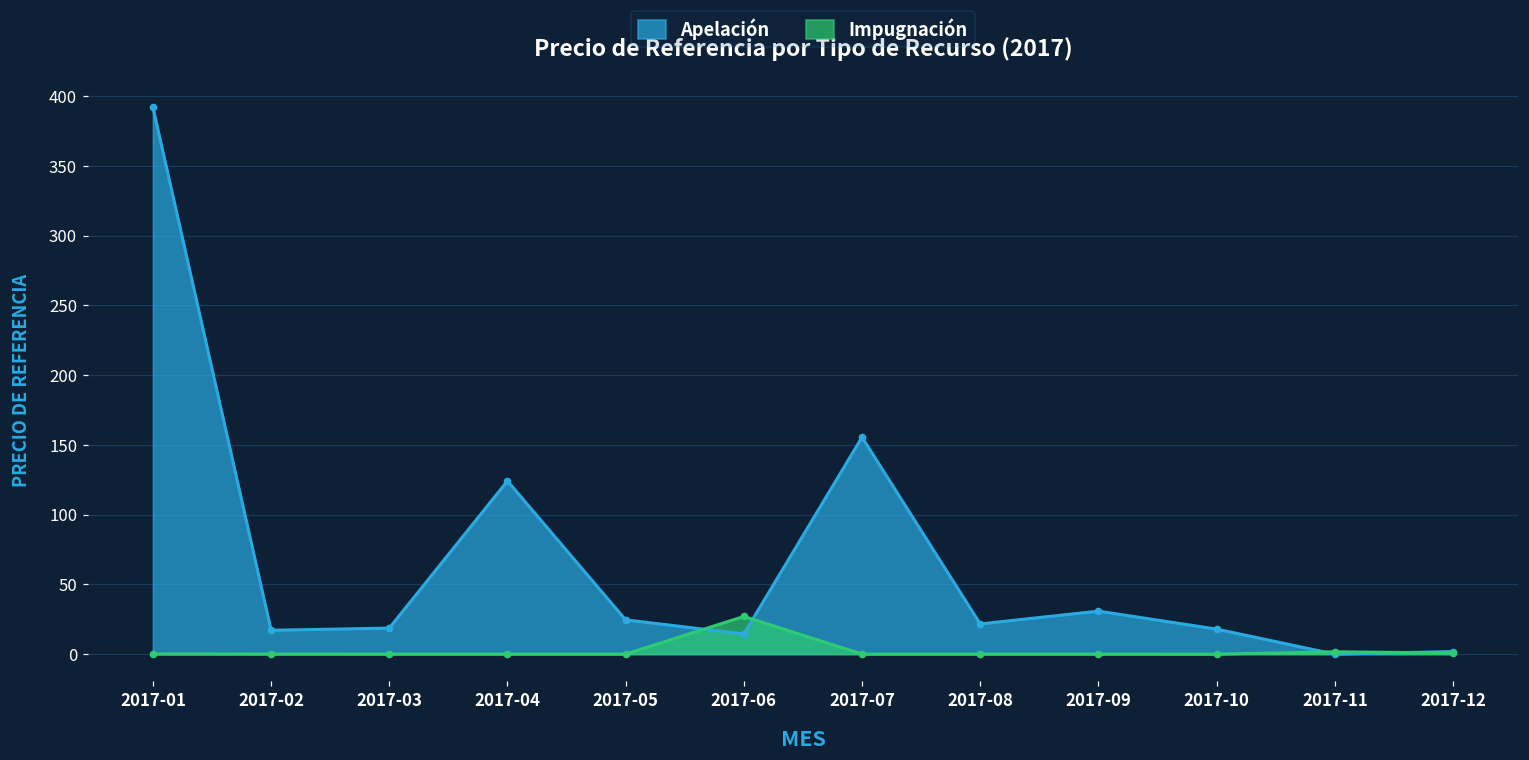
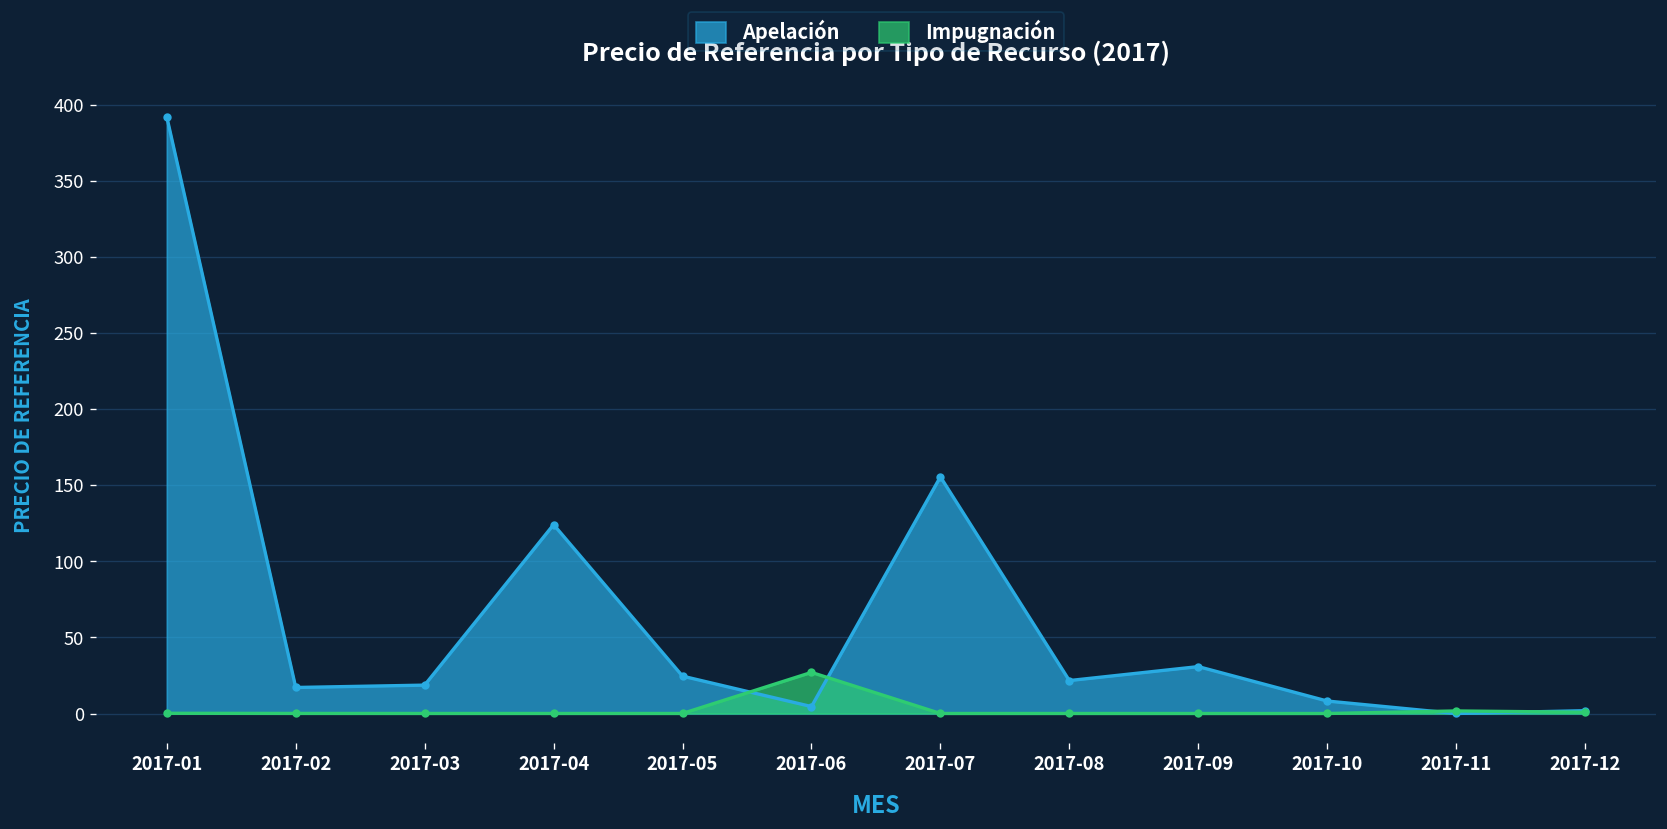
Apelación, 2017-06: 14 -> 5
Apelación, 2017-10: 18 -> 8
